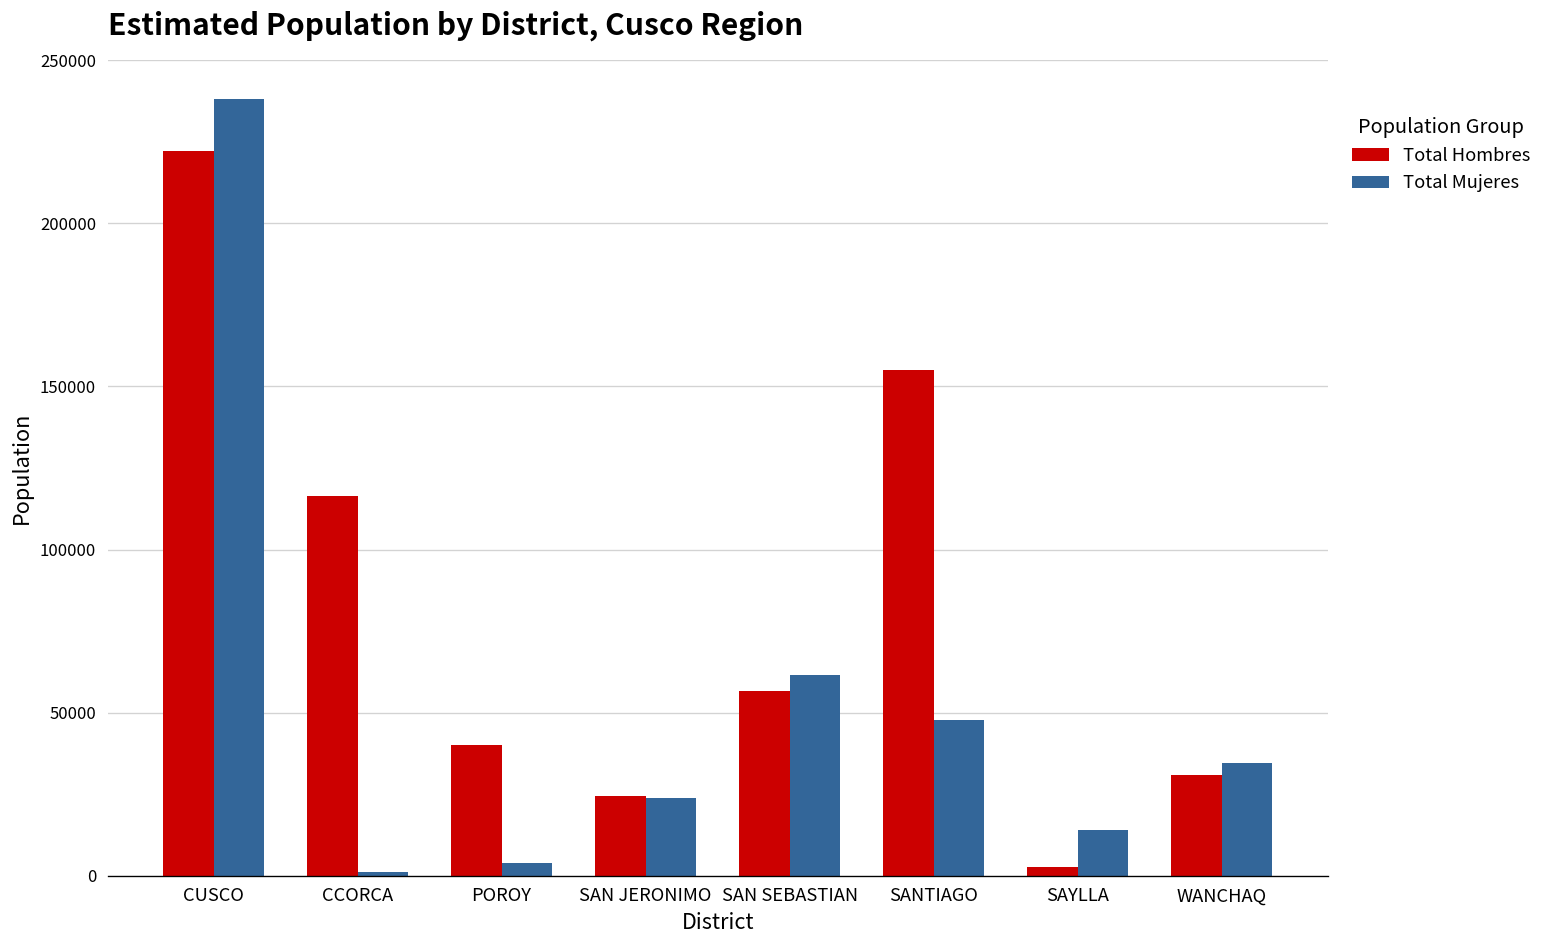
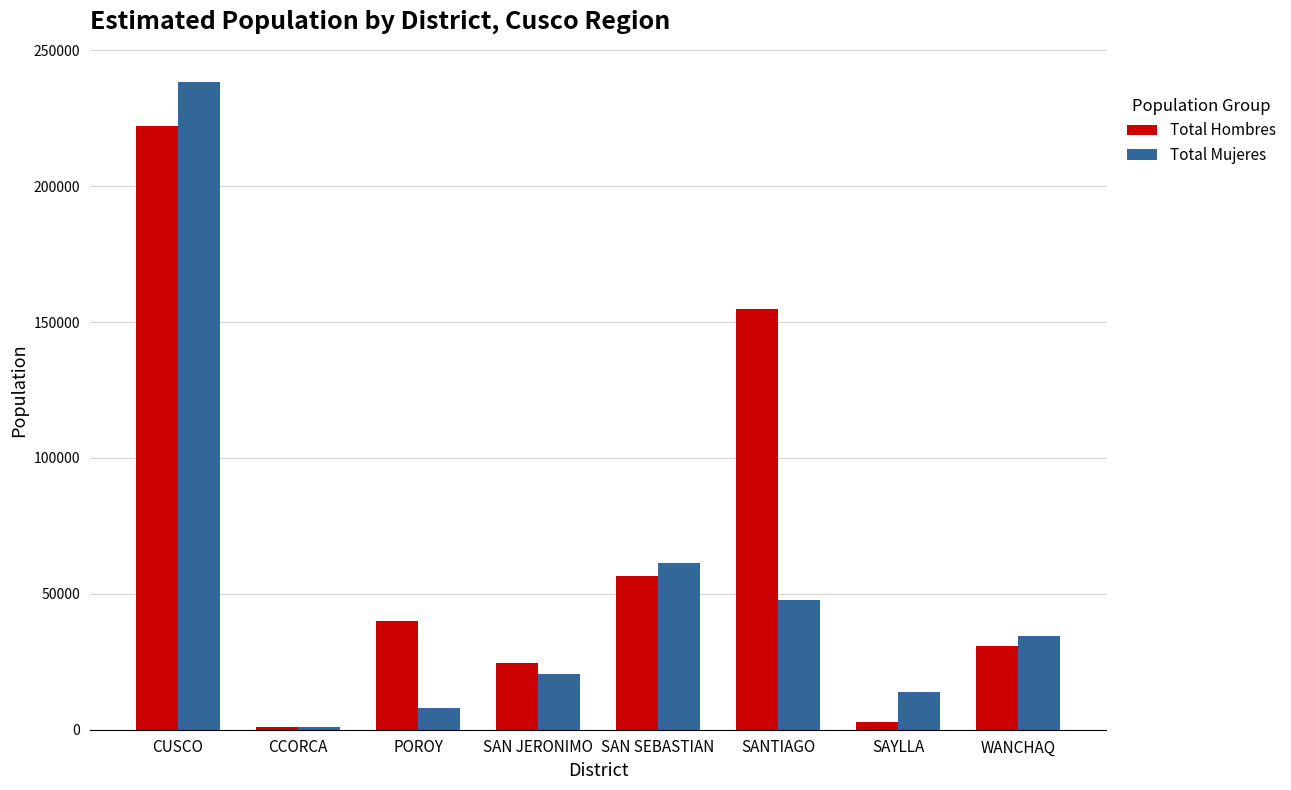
Total Hombres, CCORCA: 116000 -> 1000
Total Mujeres, POROY: 4000 -> 8000
Total Mujeres, SAN JERONIMO: 24000 -> 20000
